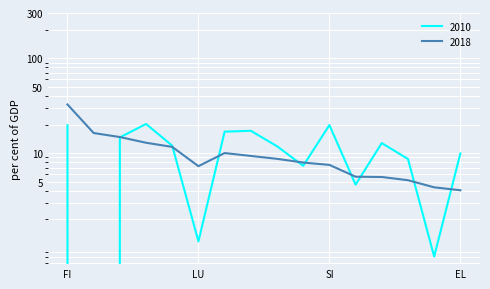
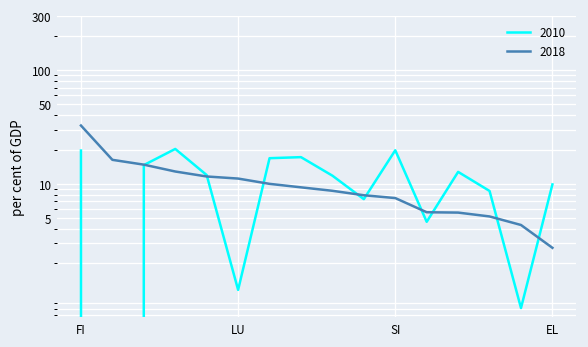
2018, LU: 7 -> 11
2018, EL: 4.1 -> 2.7
